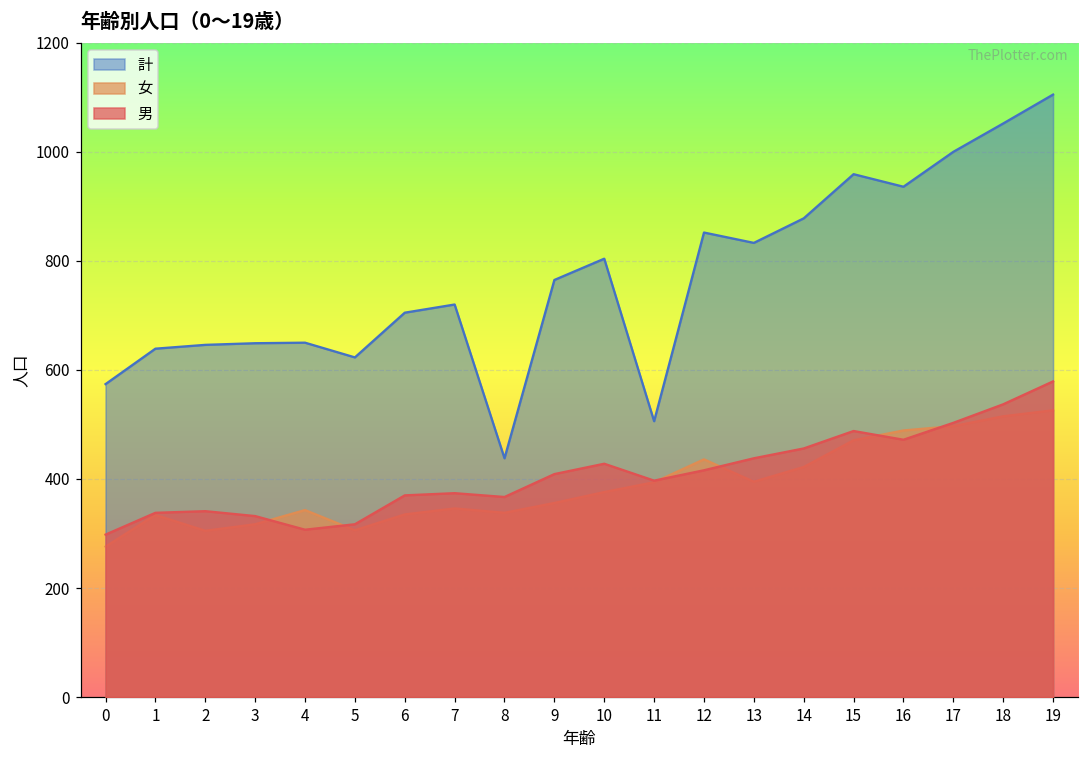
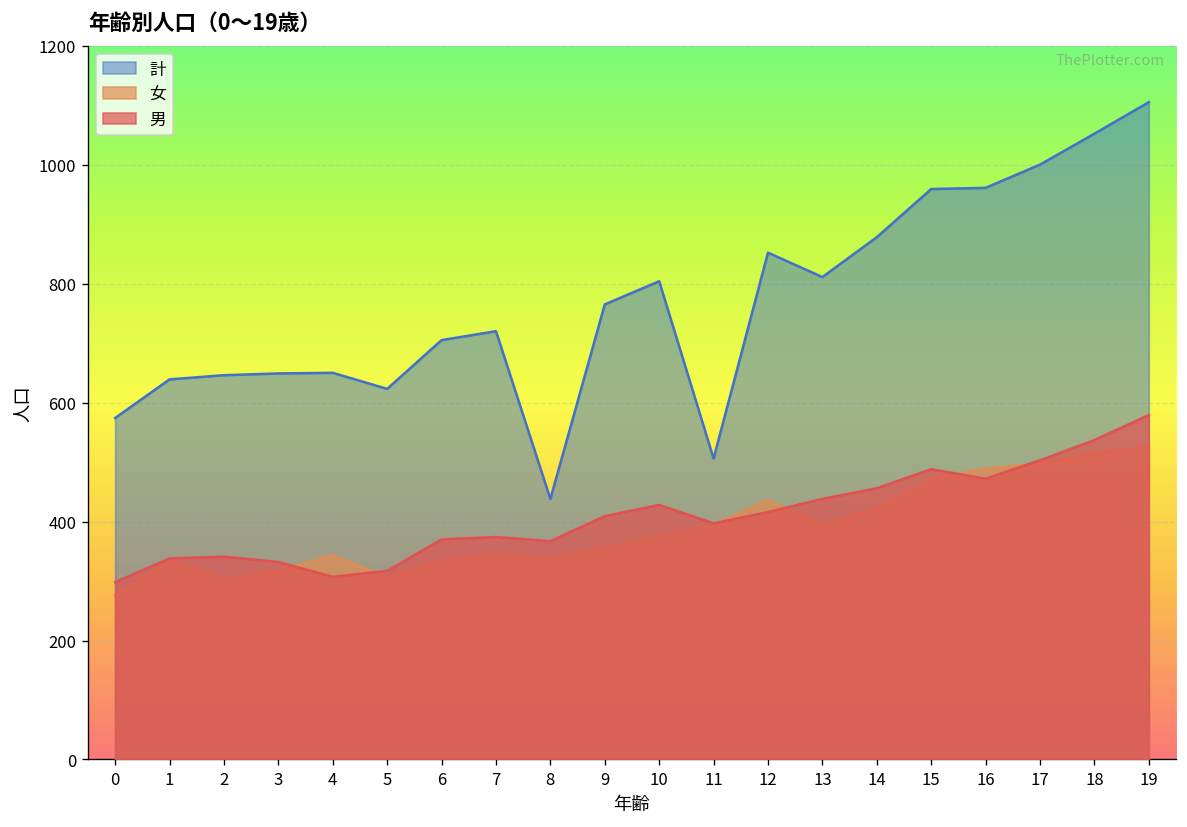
計, 13: 830 -> 810
計, 16: 940 -> 960
